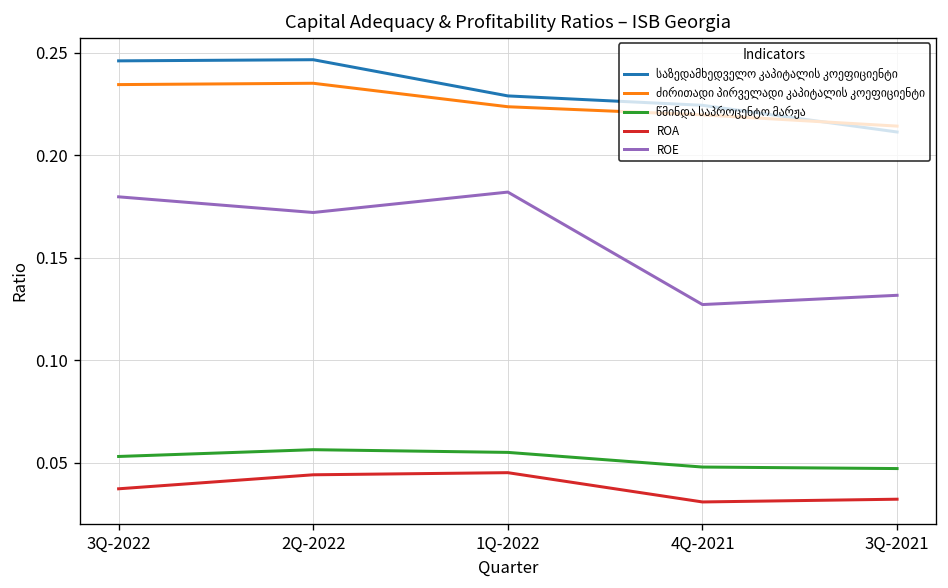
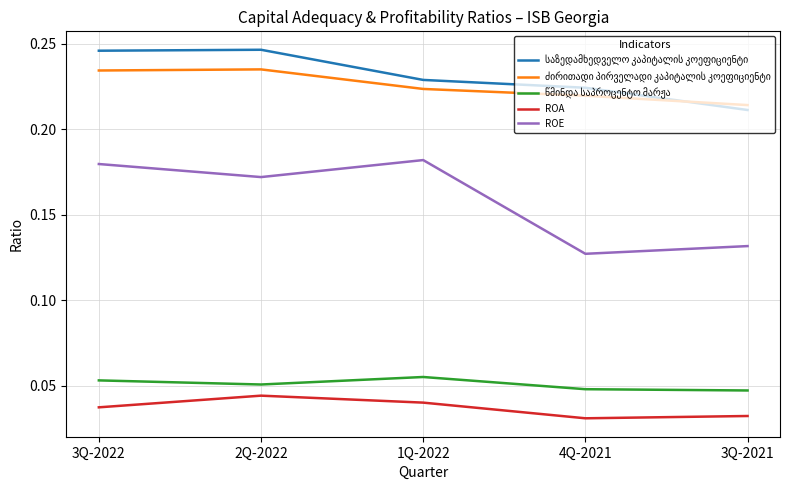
წმინდა საპროცენტო მარჟა, 2Q-2022: 0.056 -> 0.051
ROA, 1Q-2022: 0.045 -> 0.040
